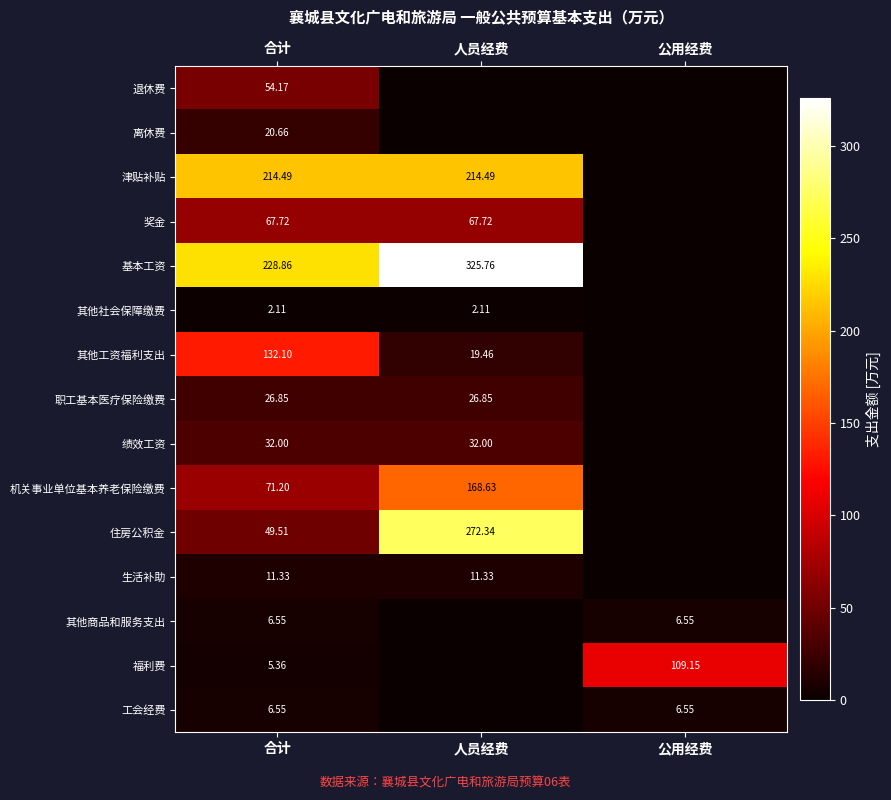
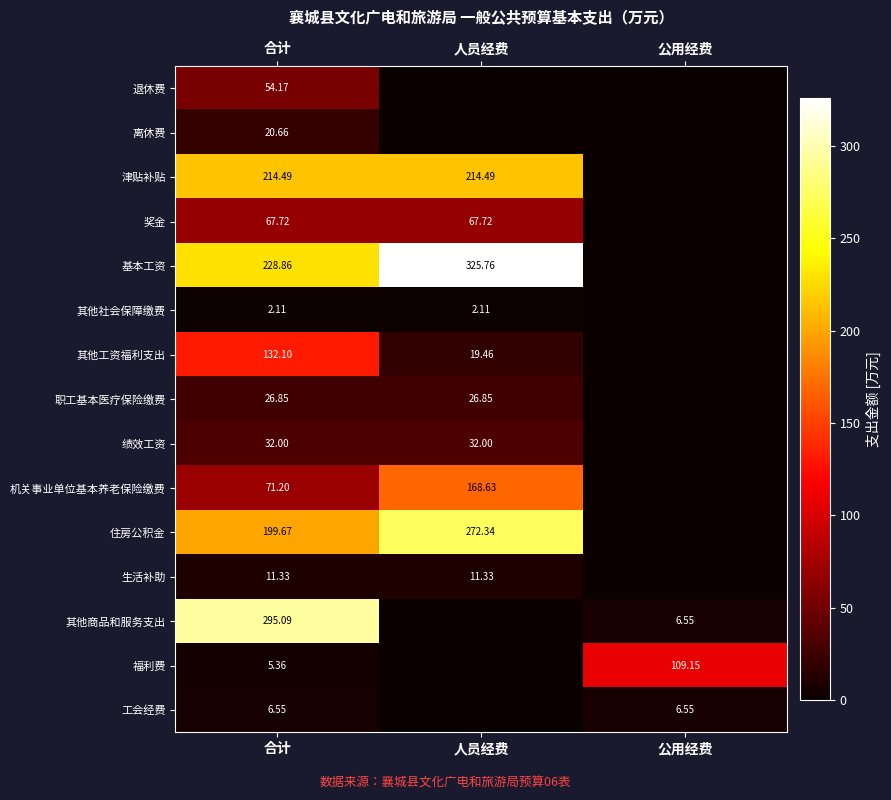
住房公积金, 合计: 49.51 -> 199.67
其他商品和服务支出, 合计: 6.55 -> 295.09
